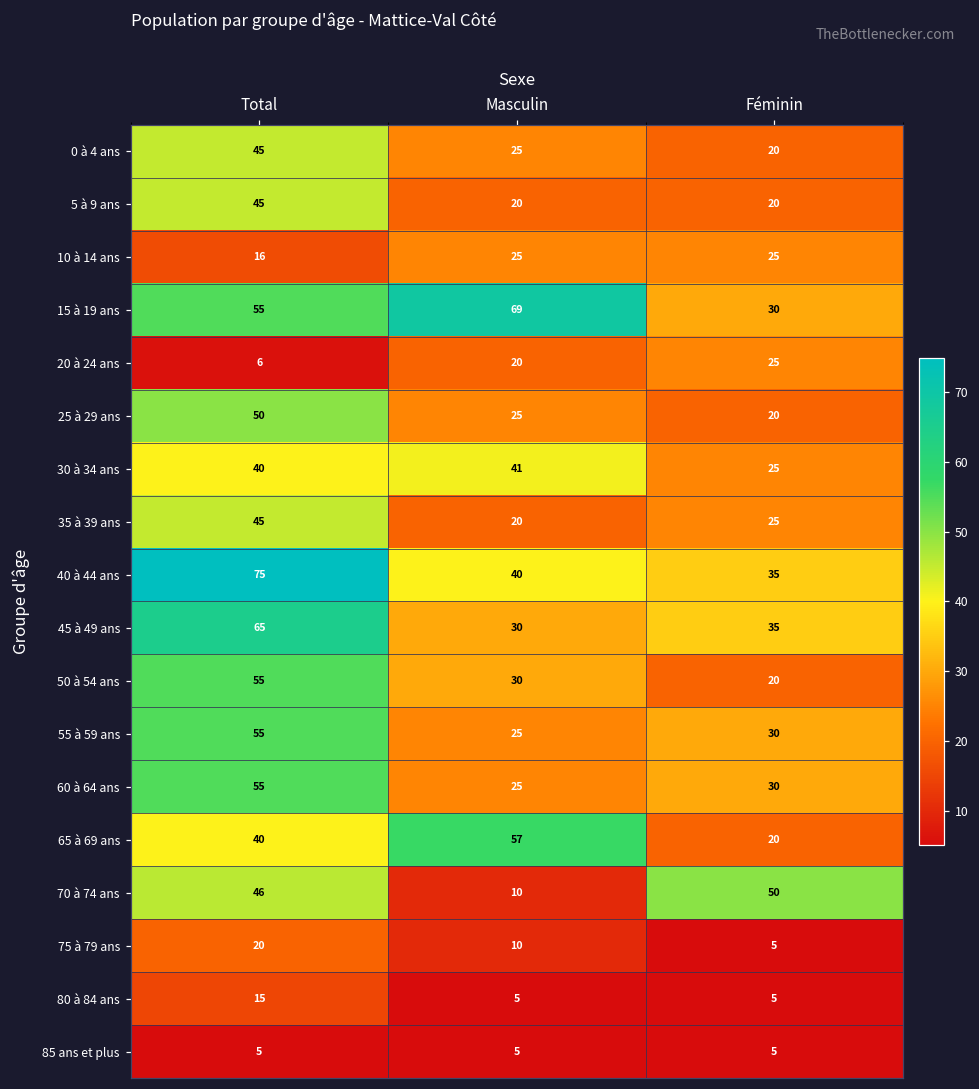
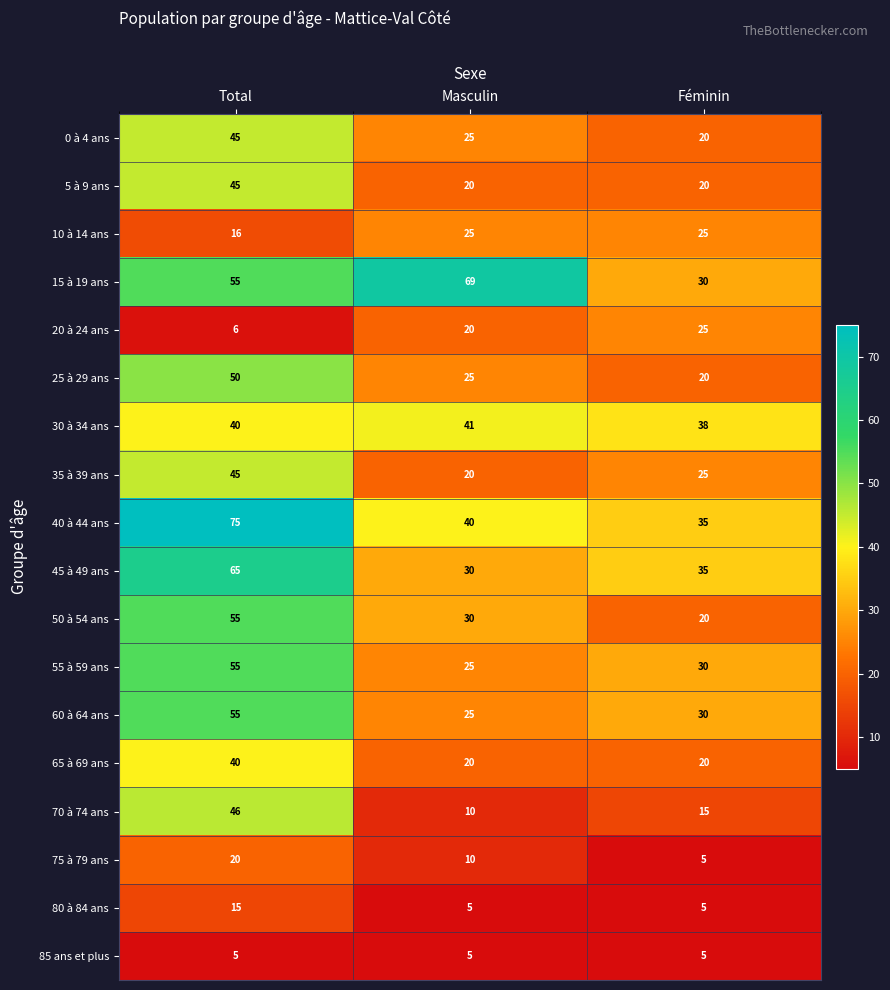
30 à 34 ans, Féminin: 25 -> 38
65 à 69 ans, Masculin: 57 -> 20
70 à 74 ans, Féminin: 50 -> 15
